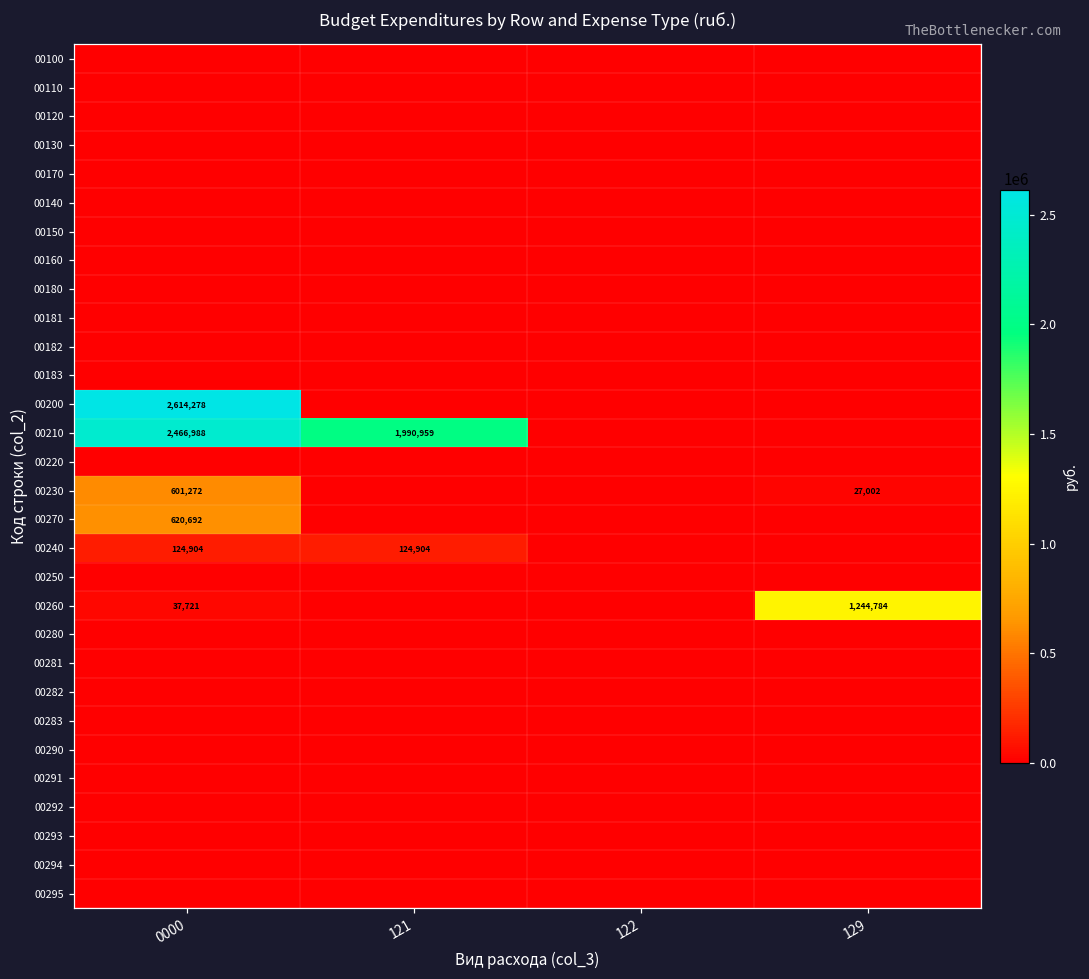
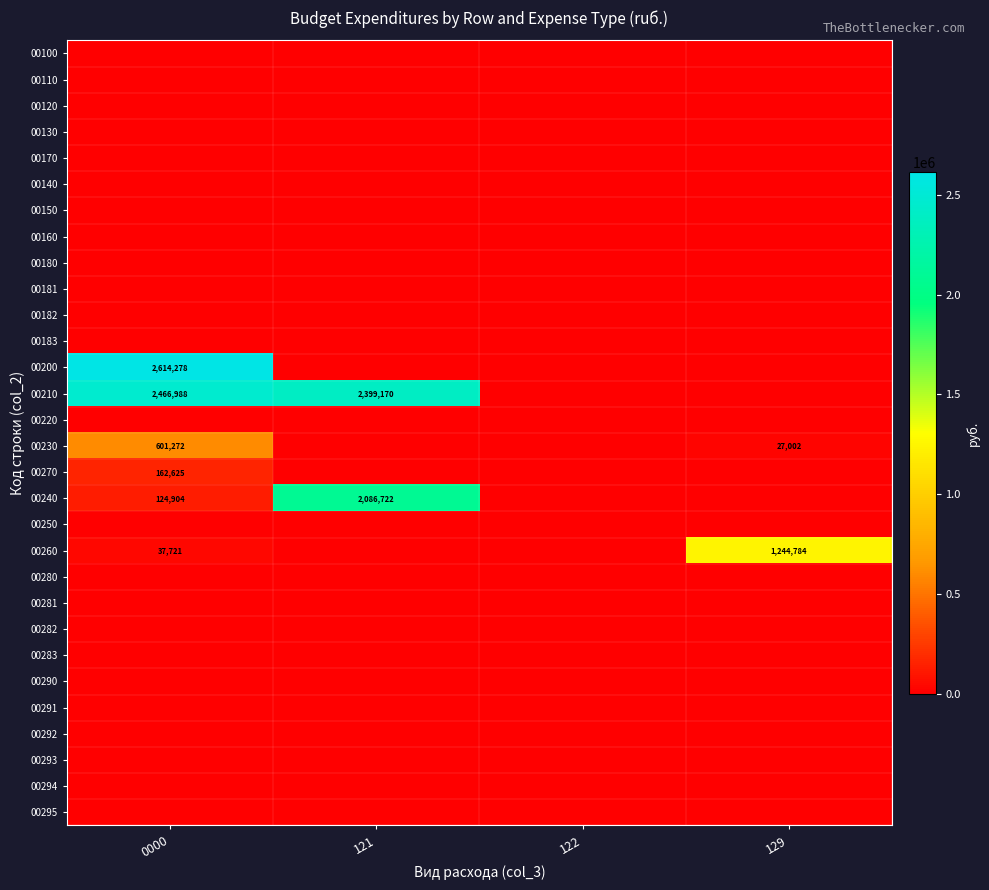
00210, 121: 1,990,959 -> 2,399,170
00270, 0000: 620,692 -> 162,625
00240, 121: 124,904 -> 2,086,722
